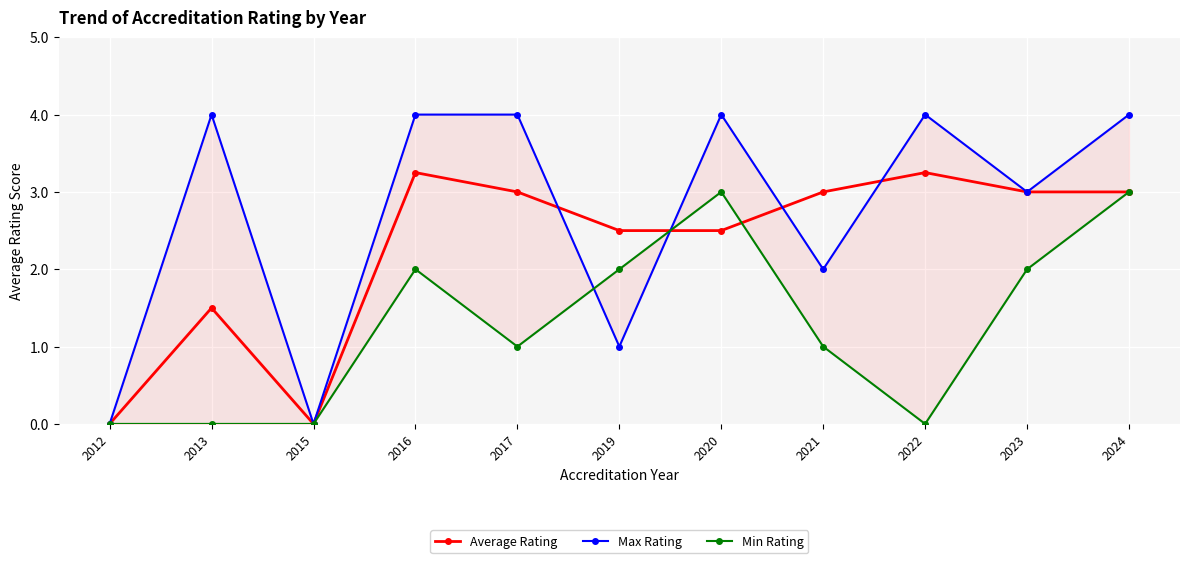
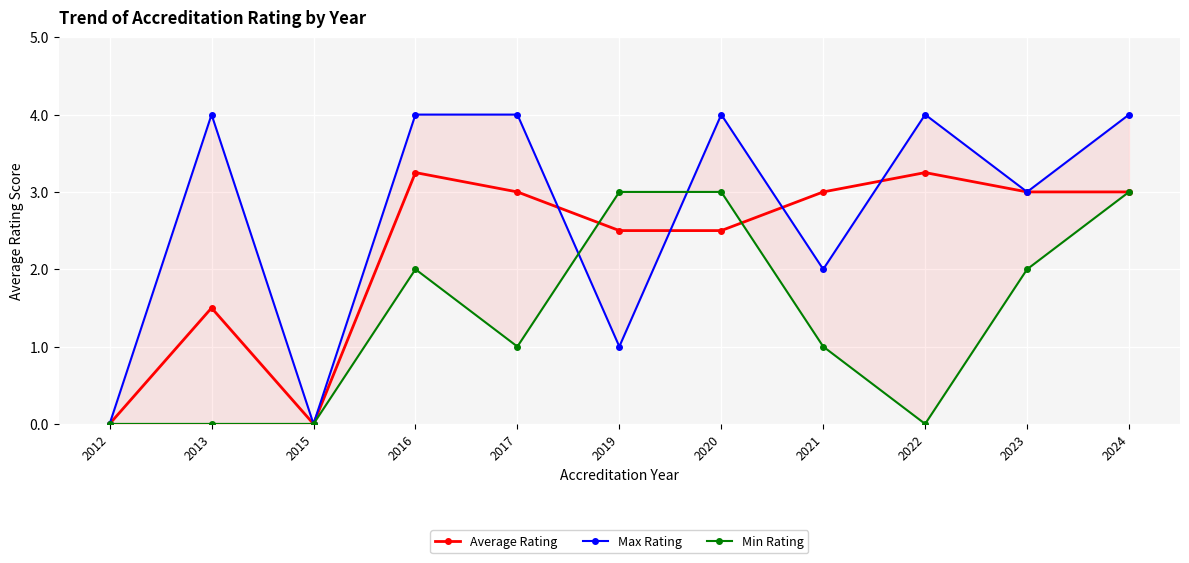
Min Rating, 2019: 2 -> 3
